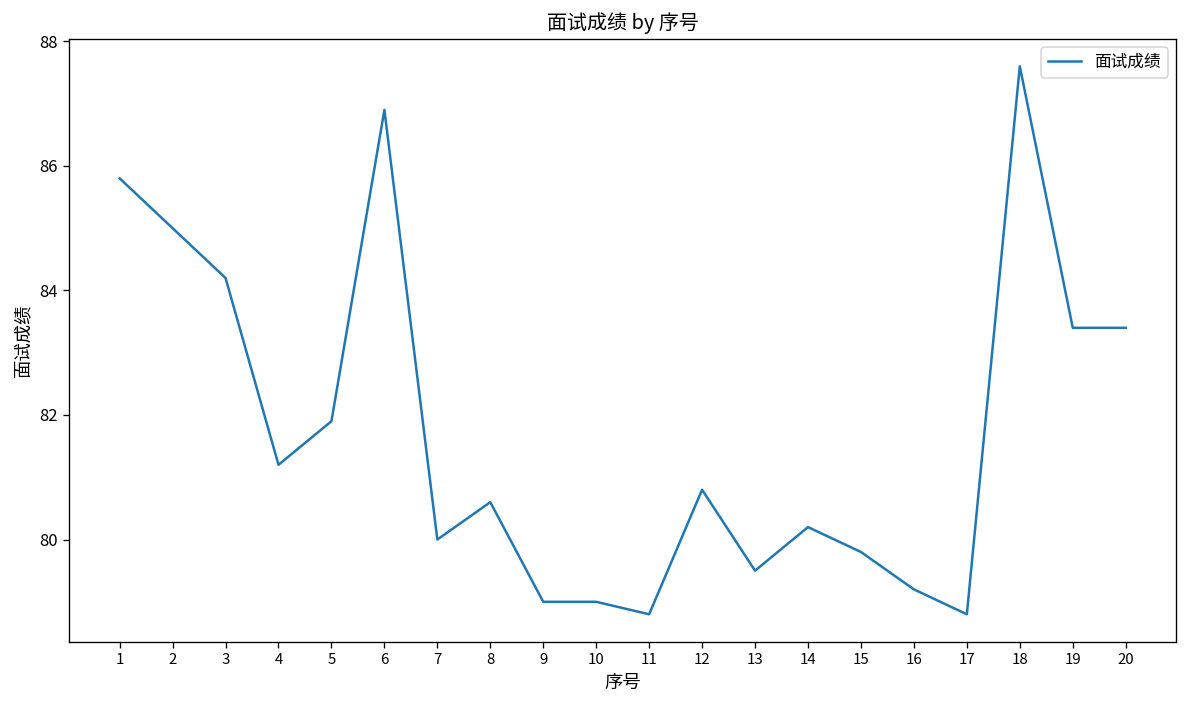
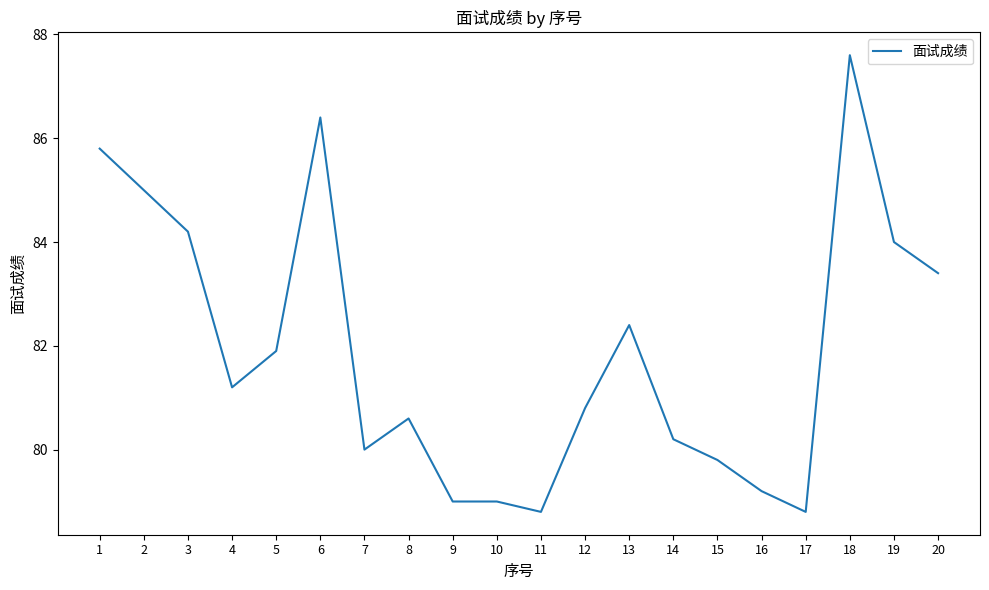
6: 86.9 -> 86.4
13: 79.5 -> 82.4
19: 83.4 -> 84.0
